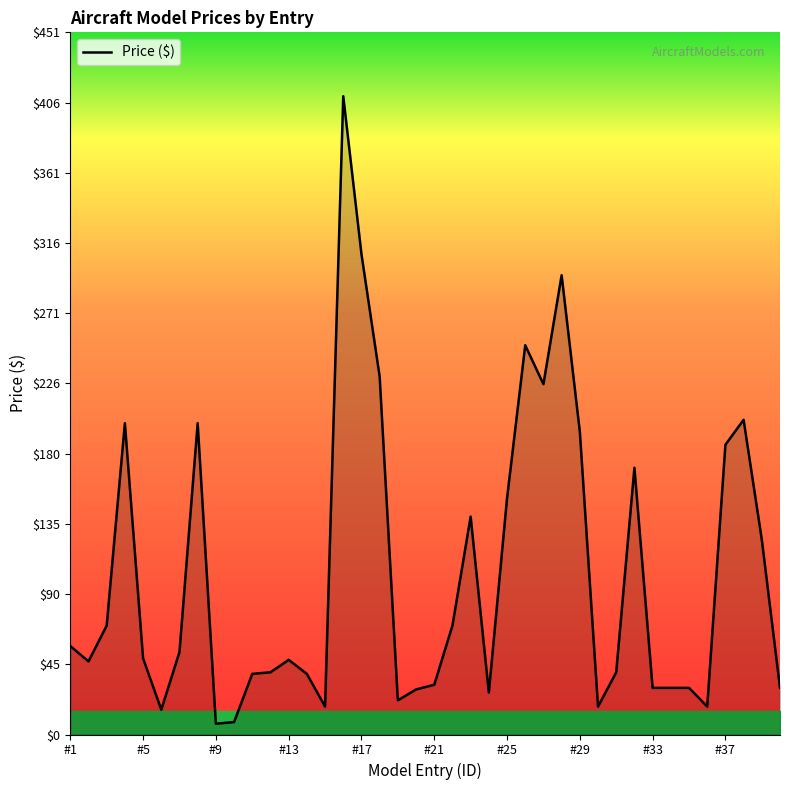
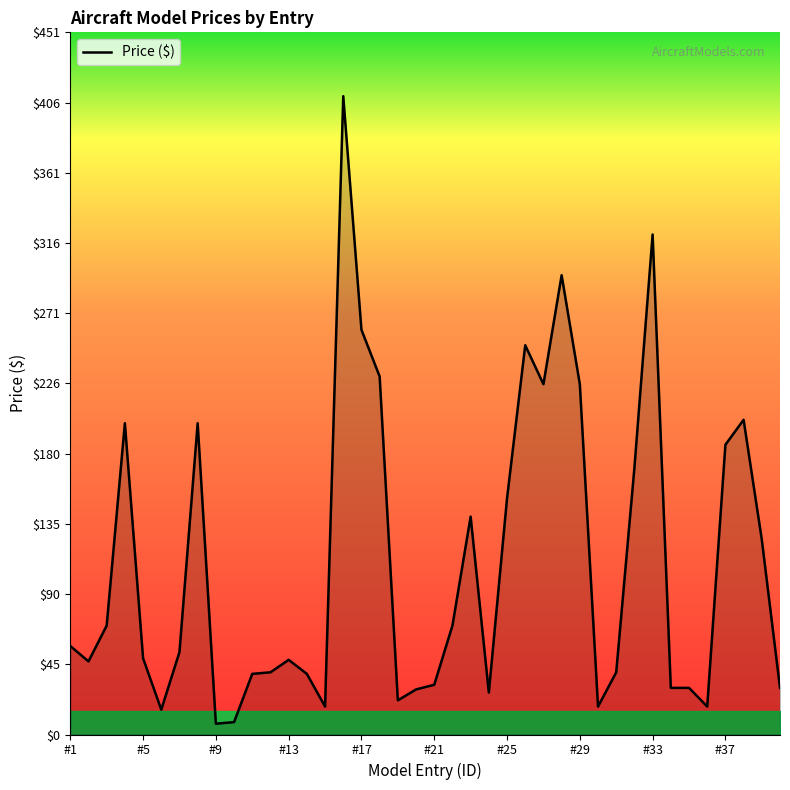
Price ($), #17: $309 -> $260
Price ($), #29: $195 -> $225
Price ($), #33: $30 -> $321
